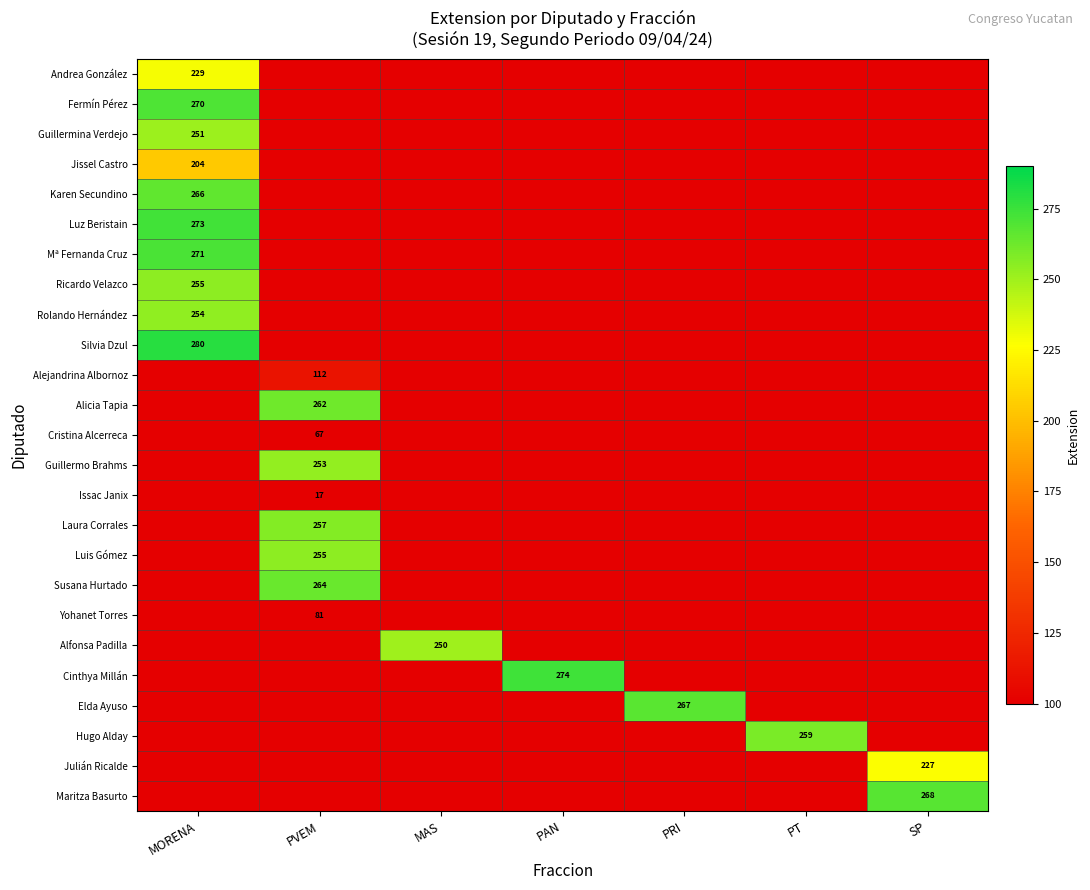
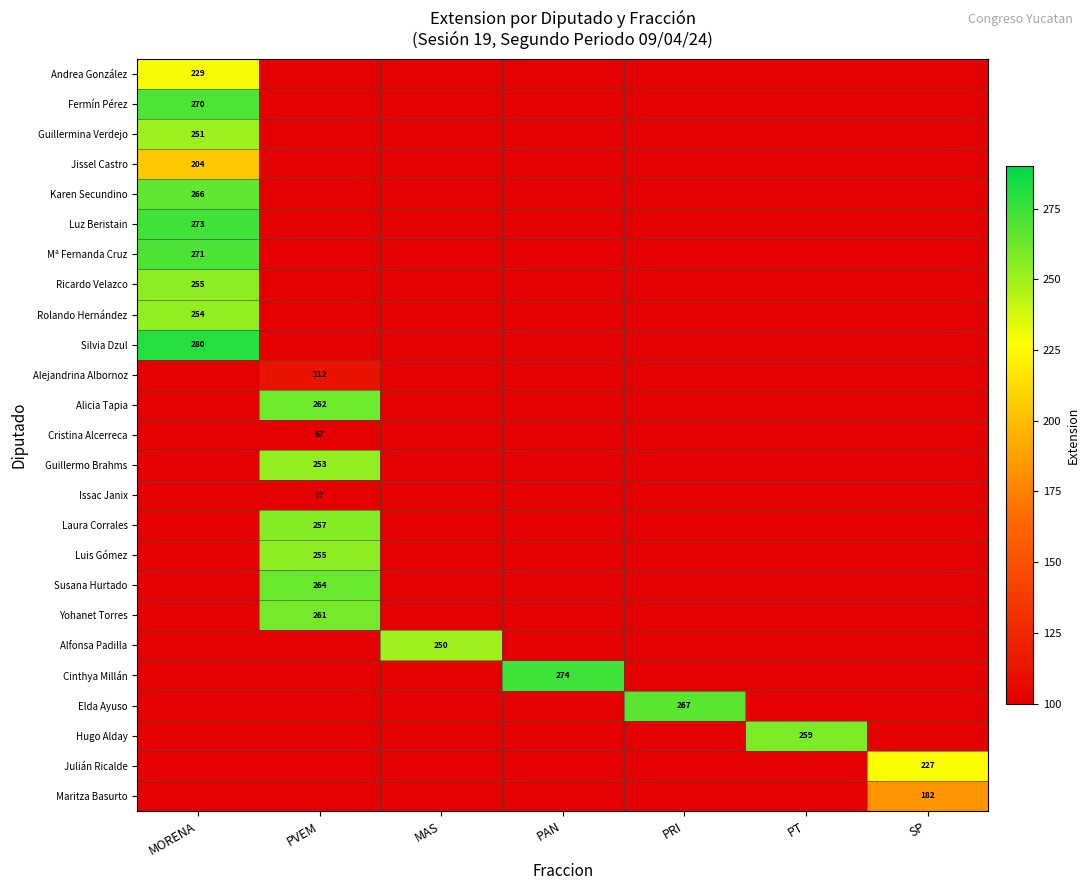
Yohanet Torres, PVEM: 81 -> 261
Maritza Basurto, SP: 268 -> 182
